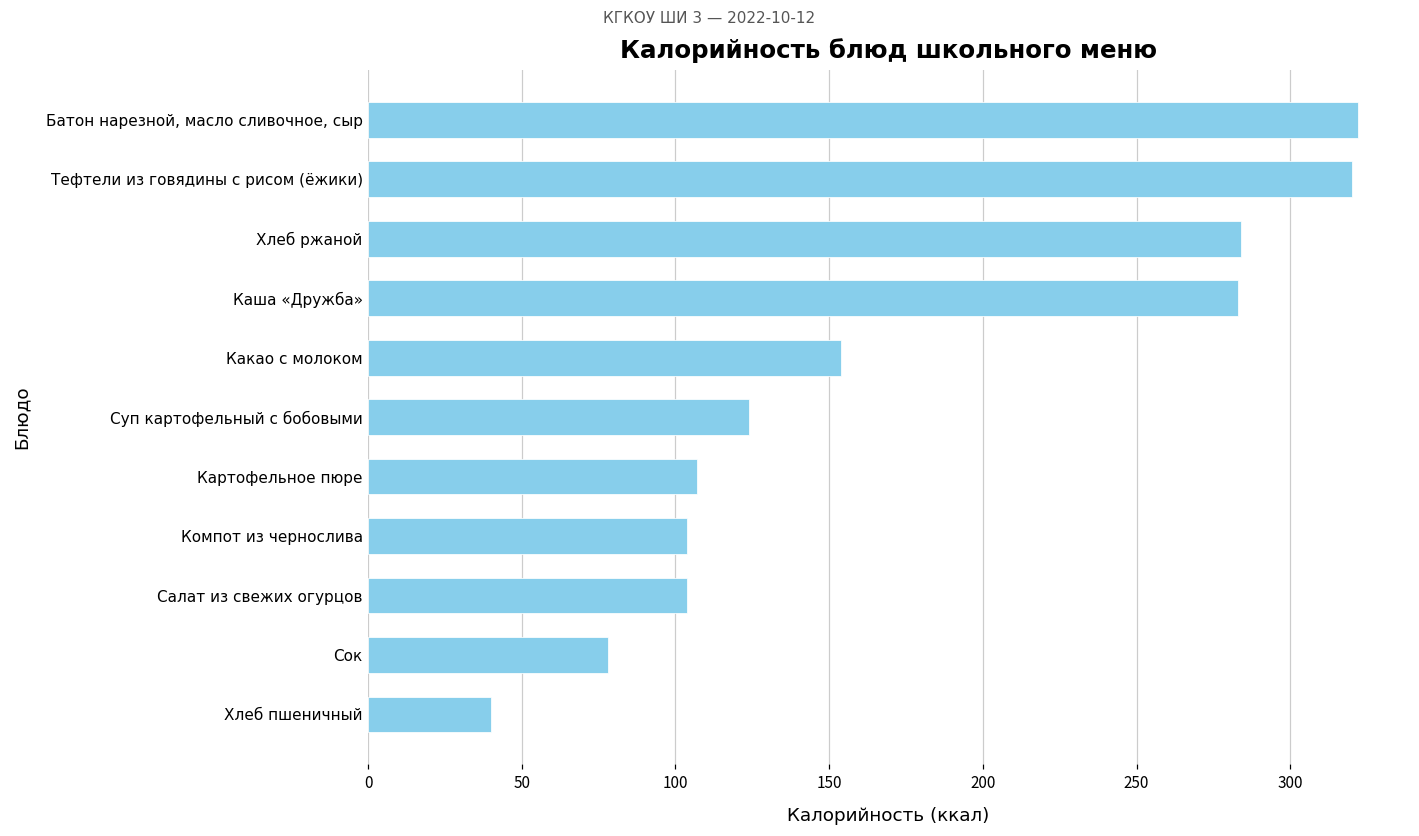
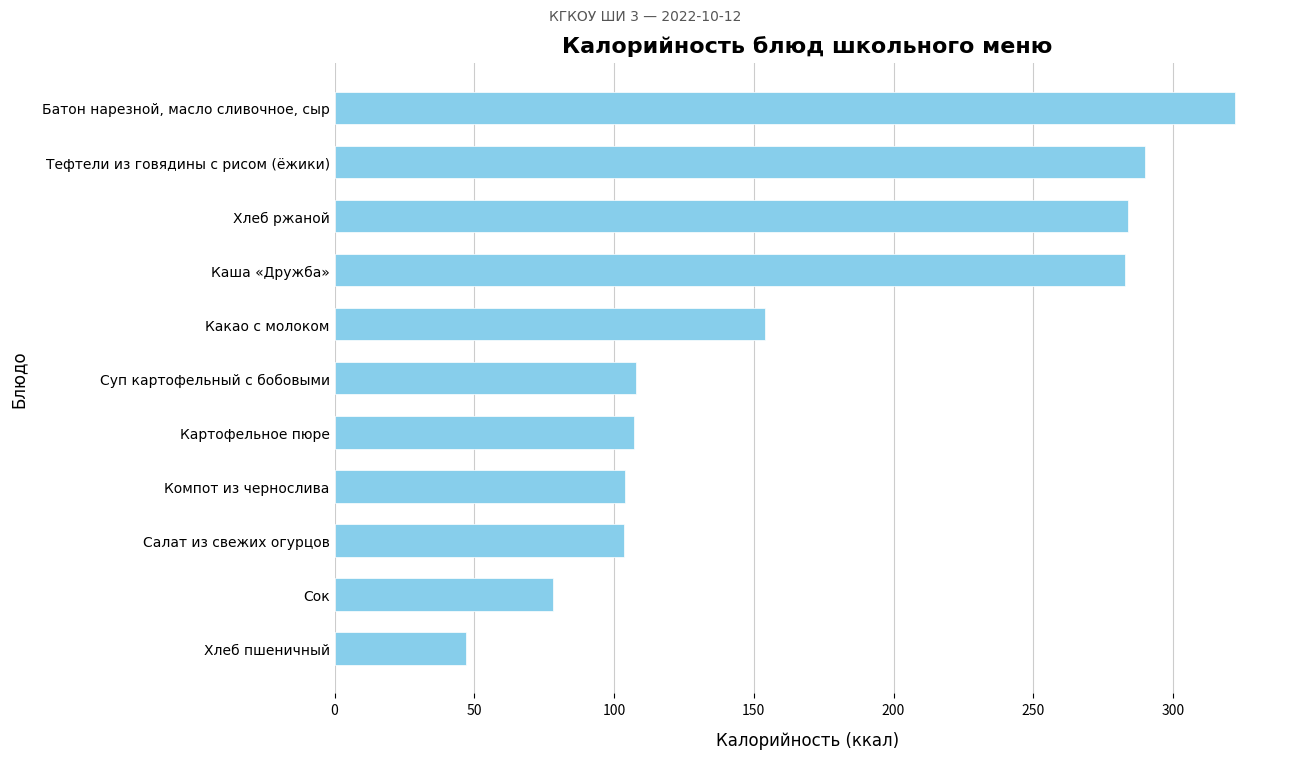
Тефтели из говядины с рисом (ёжики): 320 -> 290
Суп картофельный с бобовыми: 124 -> 108
Хлеб пшеничный: 40 -> 47
